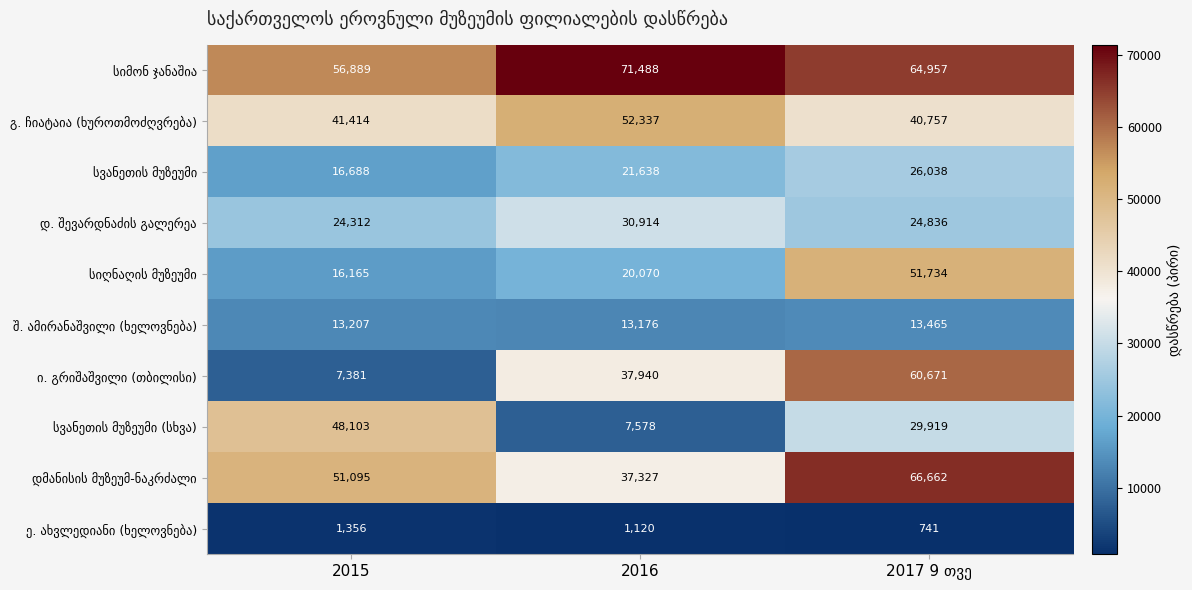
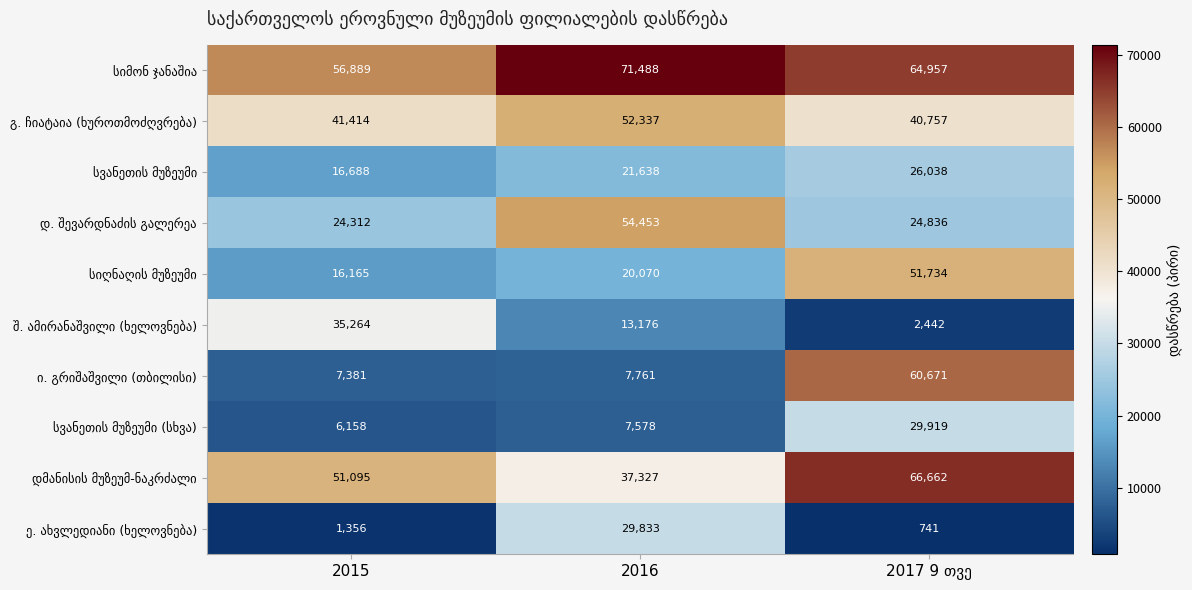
დ. შევარდნაძის გალერეა, 2016: 30,914 -> 54,453
შ. ამირანაშვილი (ხელოვნება), 2015: 13,207 -> 35,264
შ. ამირანაშვილი (ხელოვნება), 2017 9 თვე: 13,465 -> 2,442
ი. გრიშაშვილი (თბილისი), 2016: 37,940 -> 7,761
სვანეთის მუზეუმი (სხვა), 2015: 48,103 -> 6,158
ე. ახვლედიანი (ხელოვნება), 2016: 1,120 -> 29,833
